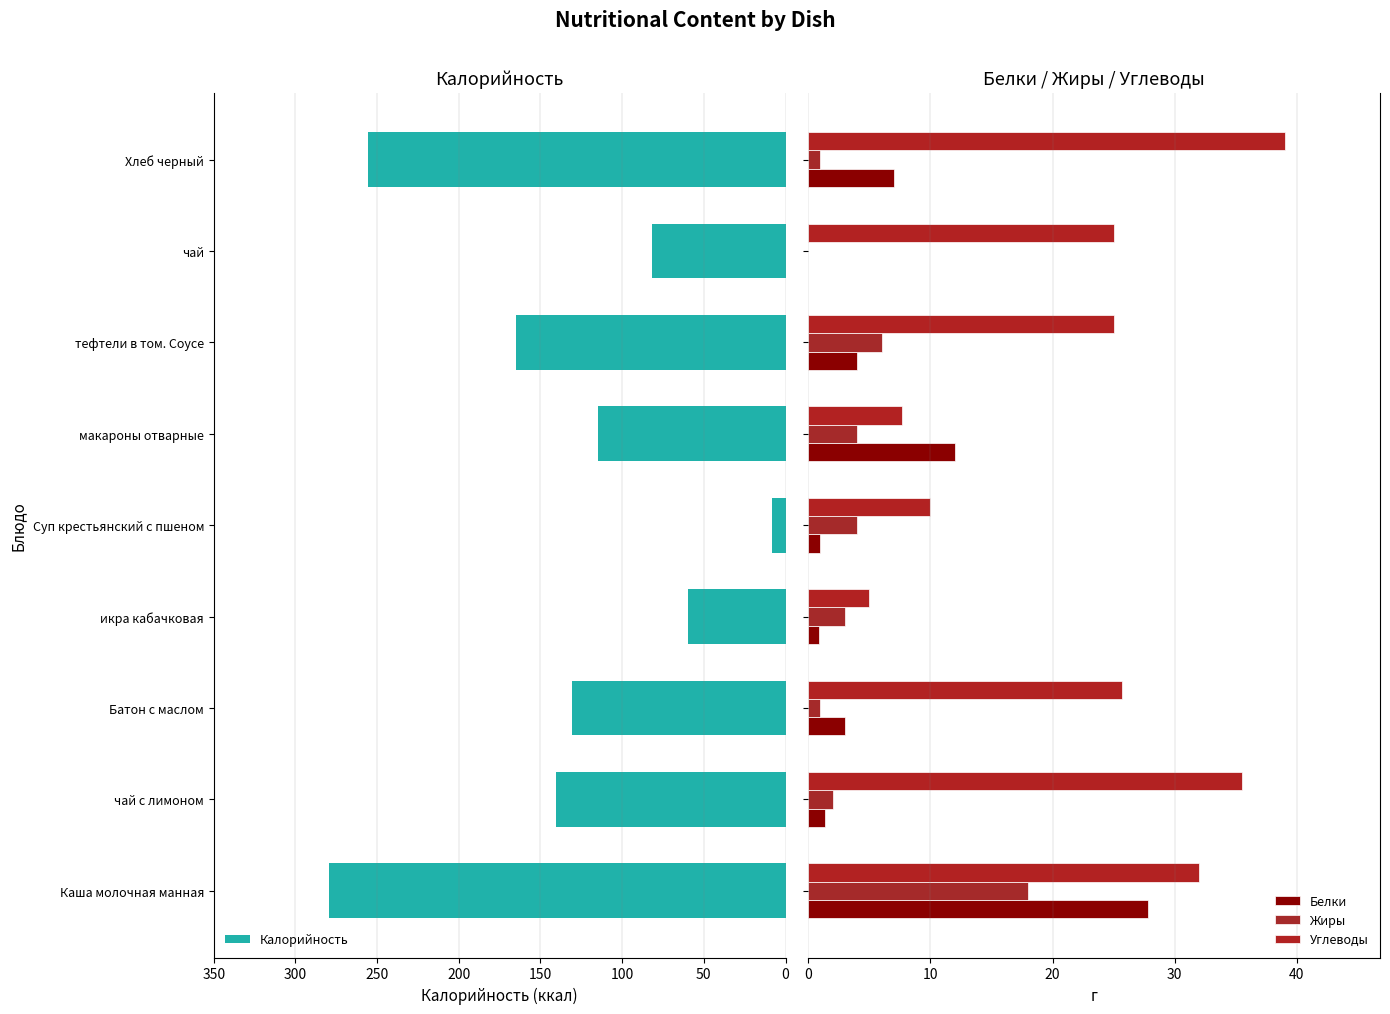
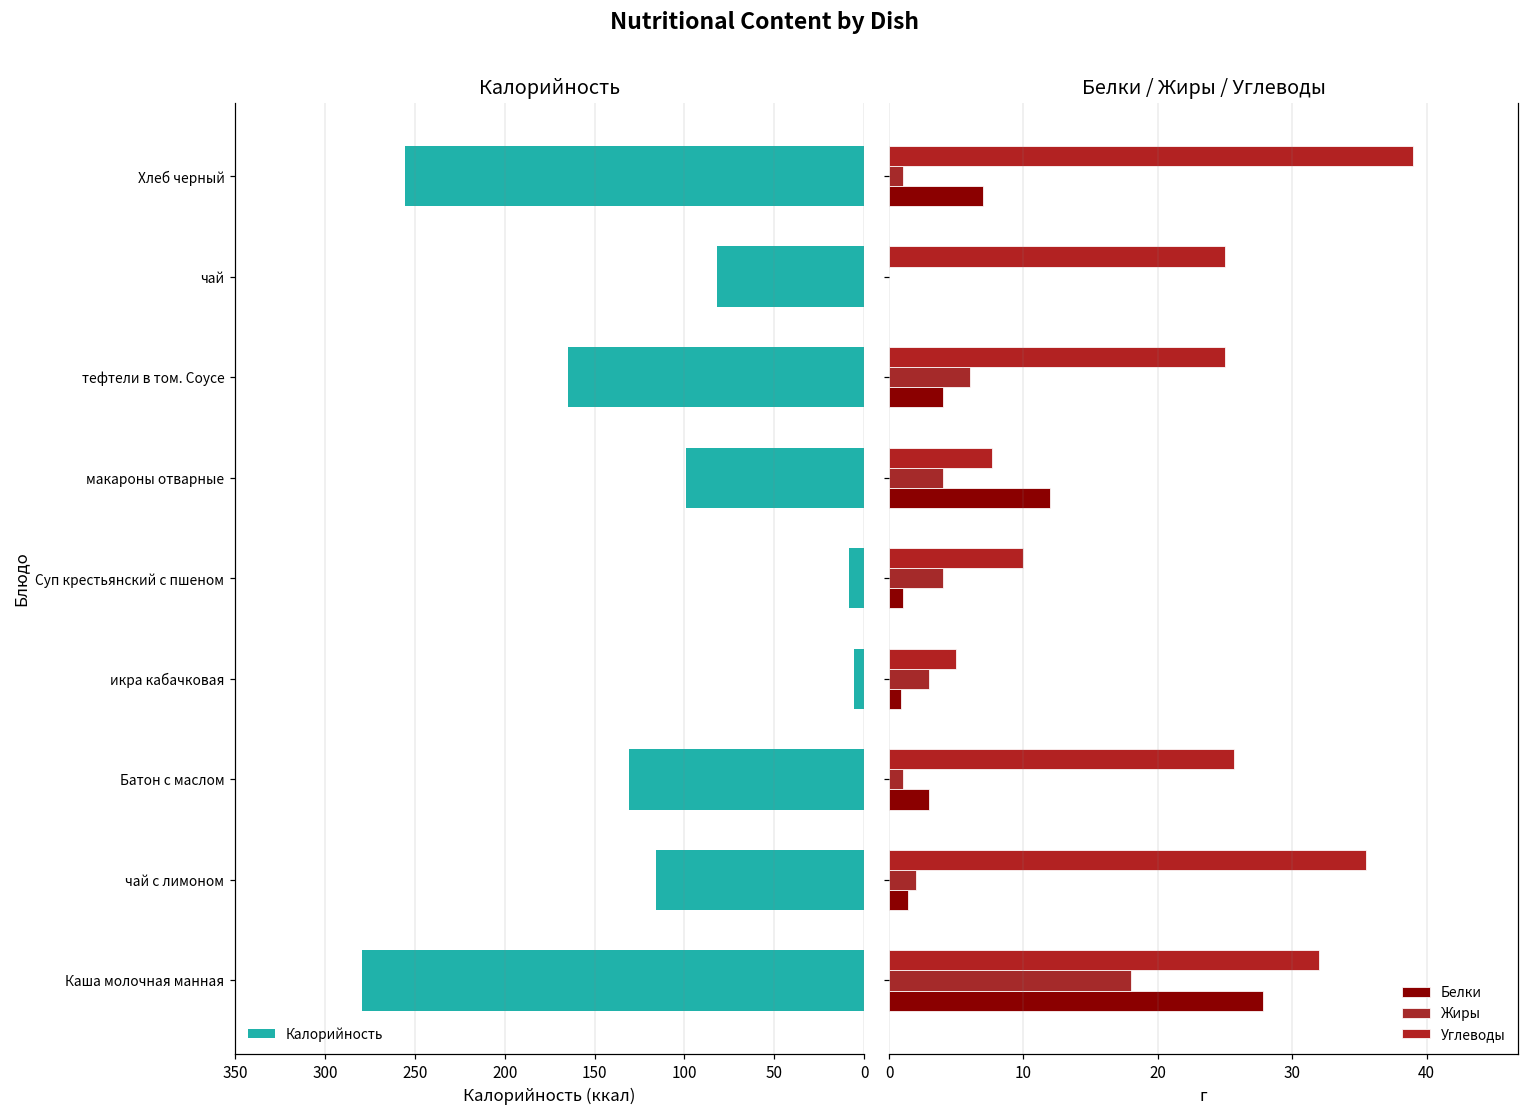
Калорийность, макароны отварные: 115 -> 99
Калорийность, икра кабачковая: 60 -> 6
Калорийность, чай с лимоном: 140 -> 116
